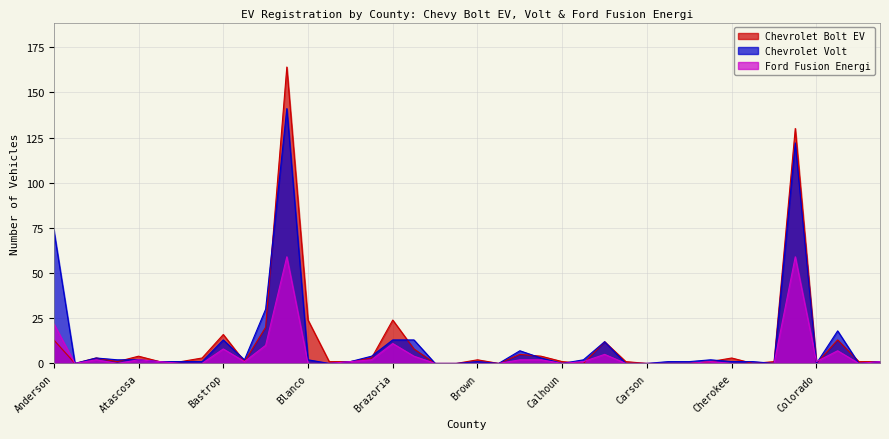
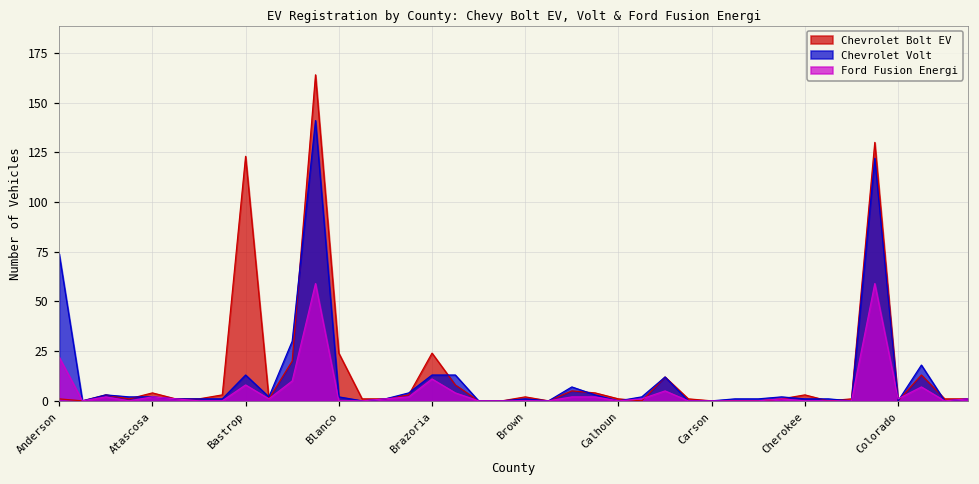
Chevrolet Bolt EV, Anderson: 13 -> 1
Chevrolet Bolt EV, Bastrop: 16 -> 123
